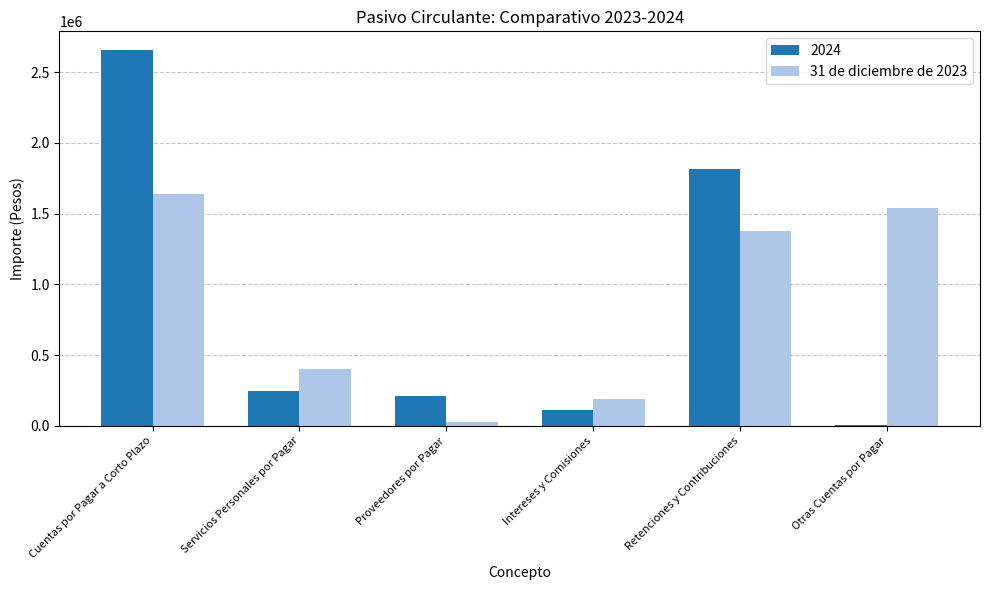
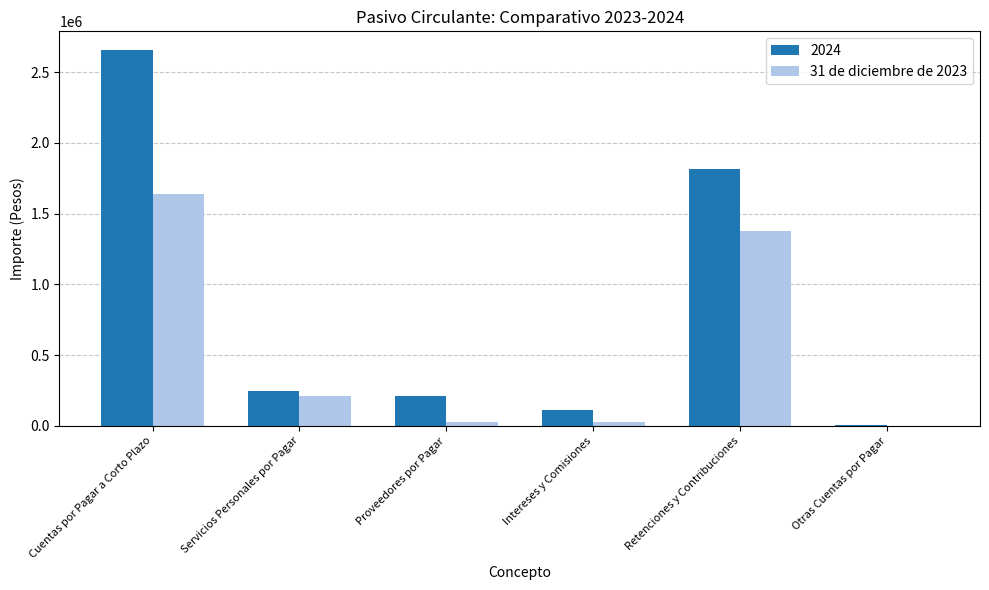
31 de diciembre de 2023, Servicios Personales por Pagar: 400000 -> 210000
31 de diciembre de 2023, Intereses y Comisiones: 190000 -> 30000
31 de diciembre de 2023, Otras Cuentas por Pagar: 1540000 -> 0
